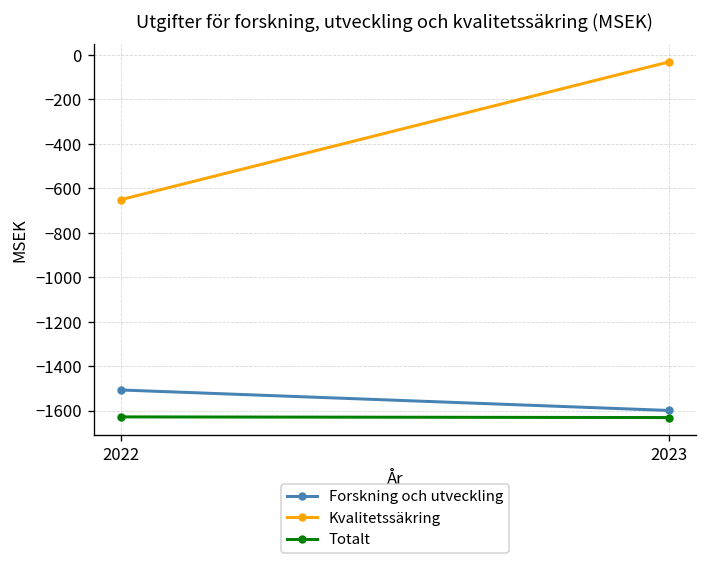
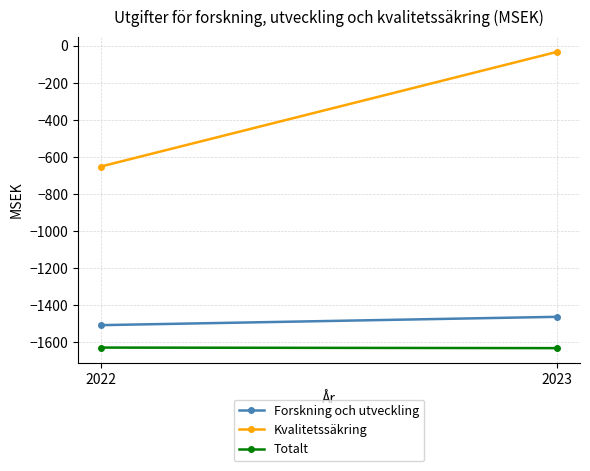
Forskning och utveckling, 2023: -1600 -> -1460
